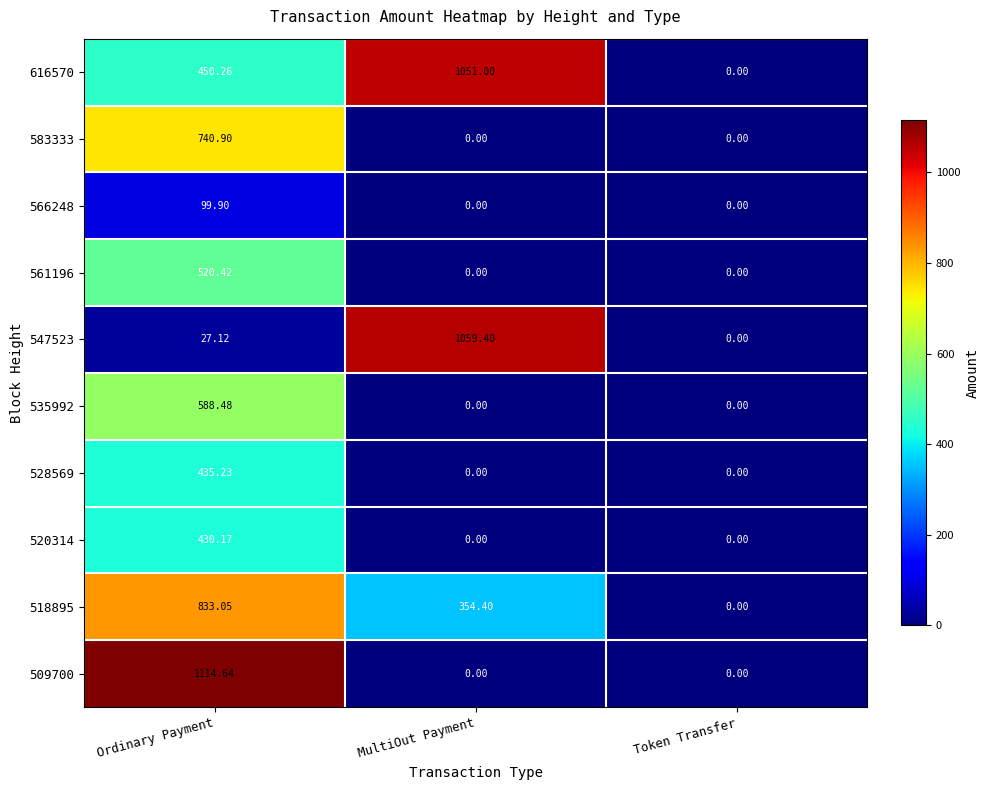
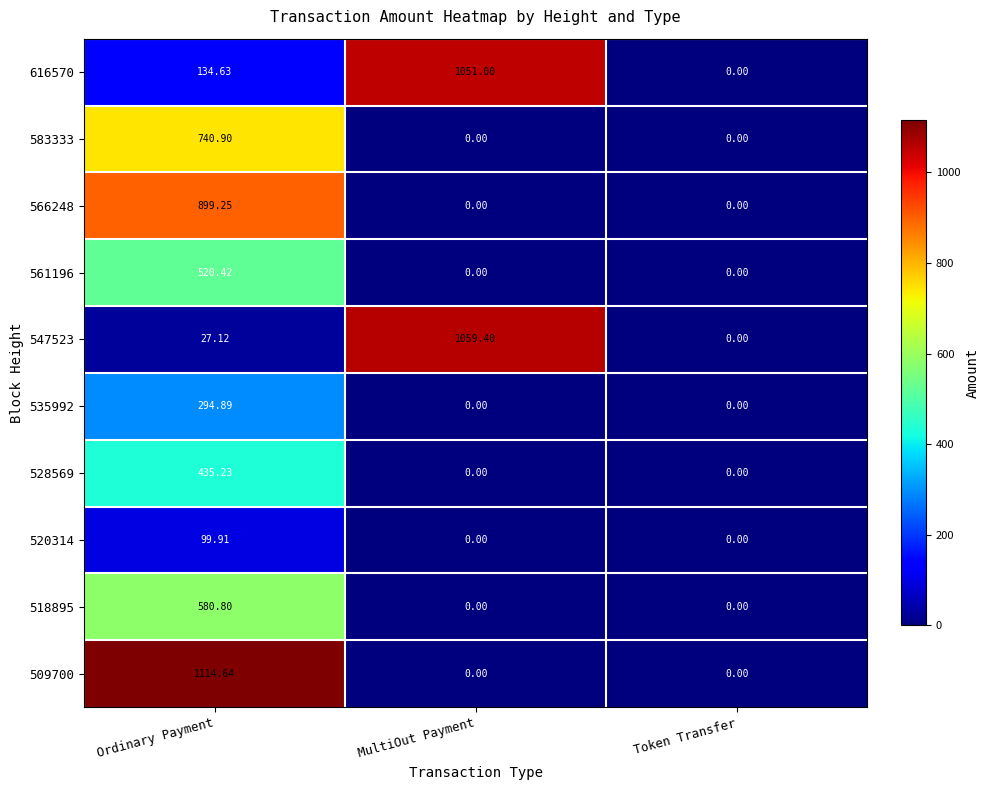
616570, Ordinary Payment: 450.26 -> 134.63
566248, Ordinary Payment: 99.90 -> 899.25
535992, Ordinary Payment: 588.48 -> 294.89
520314, Ordinary Payment: 430.17 -> 99.91
518895, Ordinary Payment: 833.05 -> 580.80
518895, MultiOut Payment: 354.40 -> 0.00
